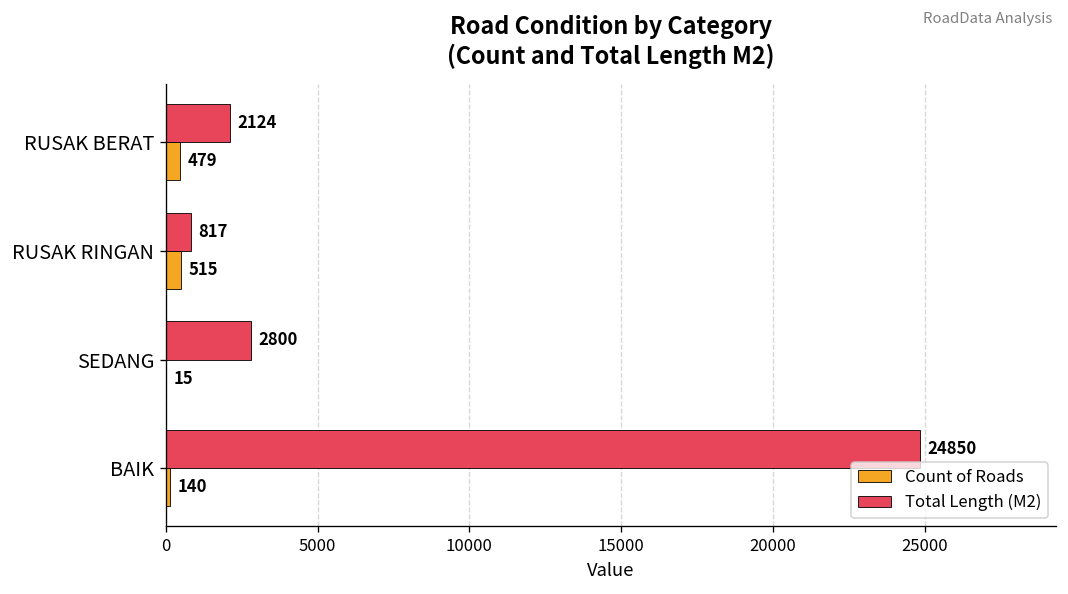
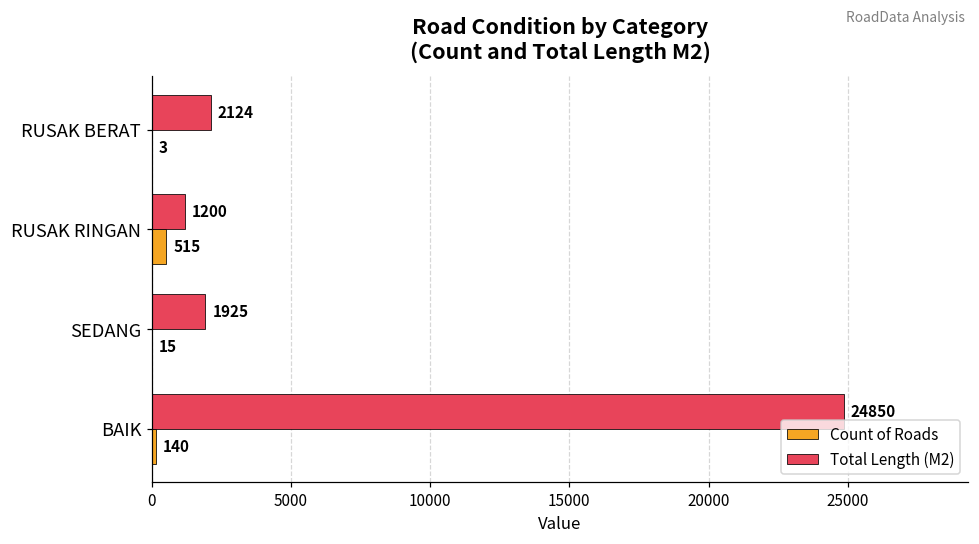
Count of Roads, RUSAK BERAT: 479 -> 3
Total Length (M2), RUSAK RINGAN: 817 -> 1200
Total Length (M2), SEDANG: 2800 -> 1925
